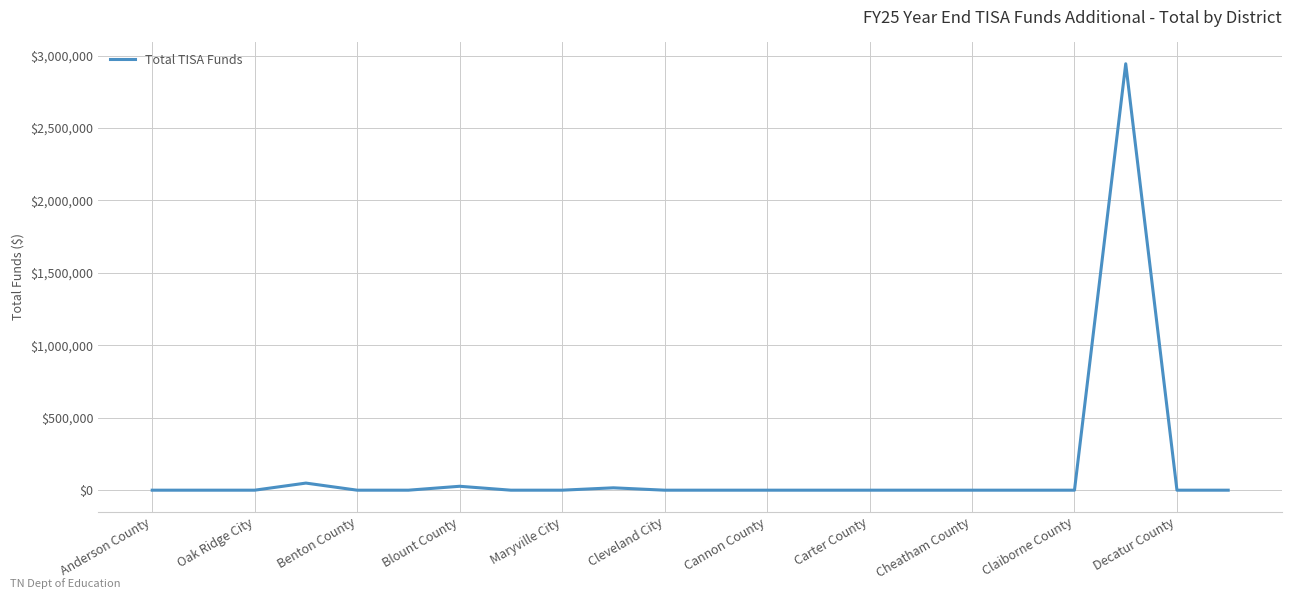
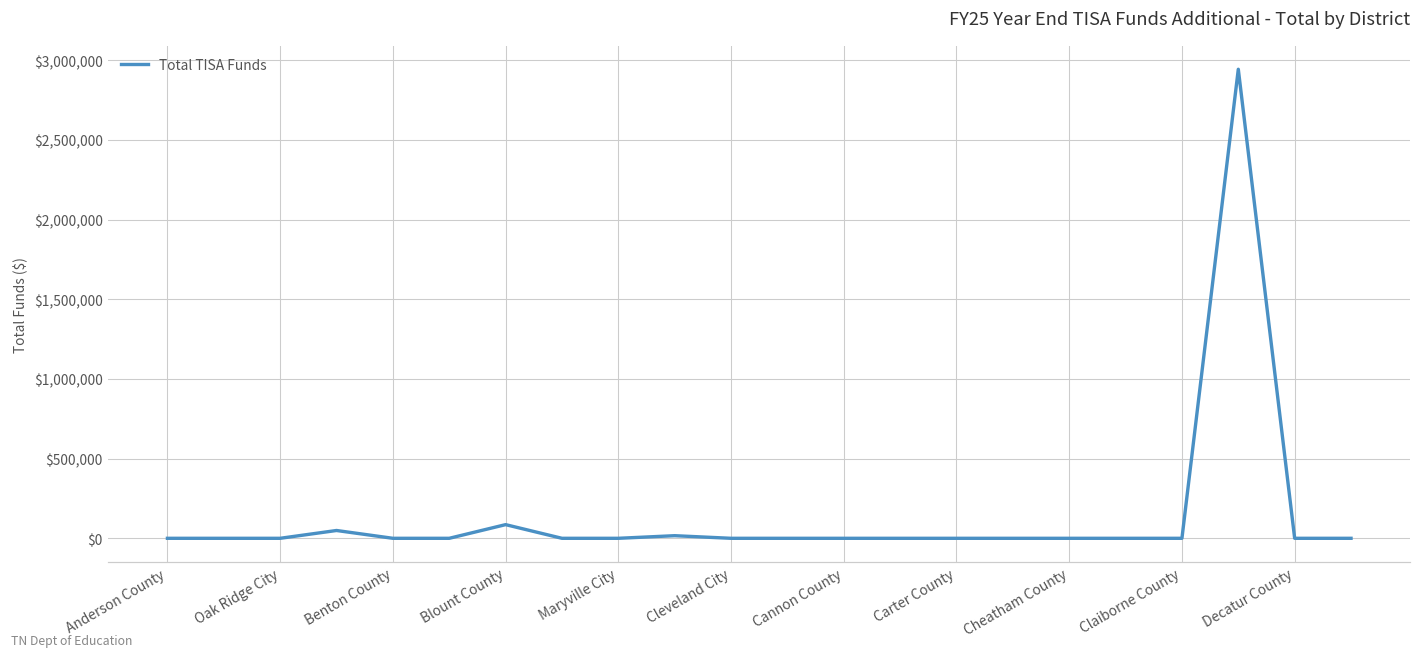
Blount County: $30,000 -> $90,000
